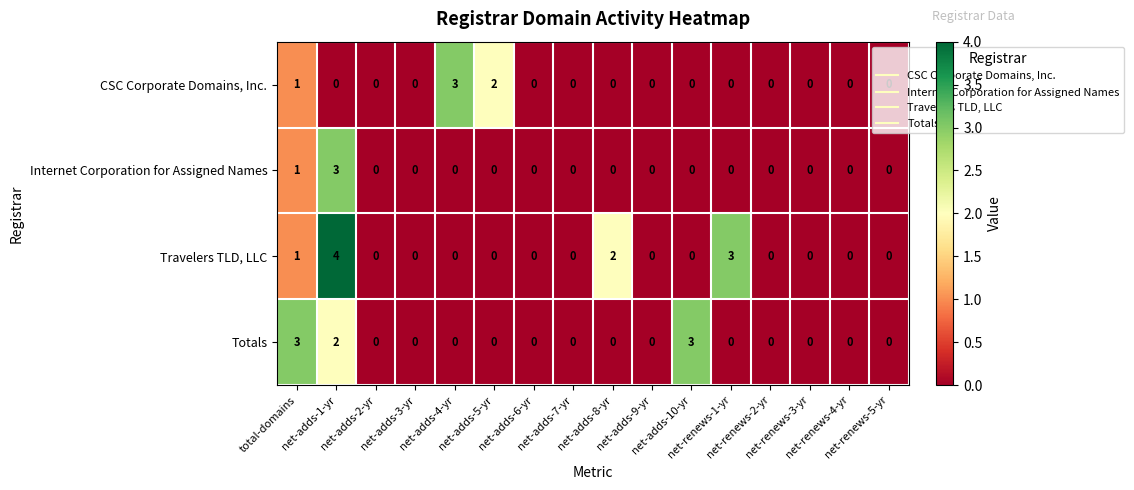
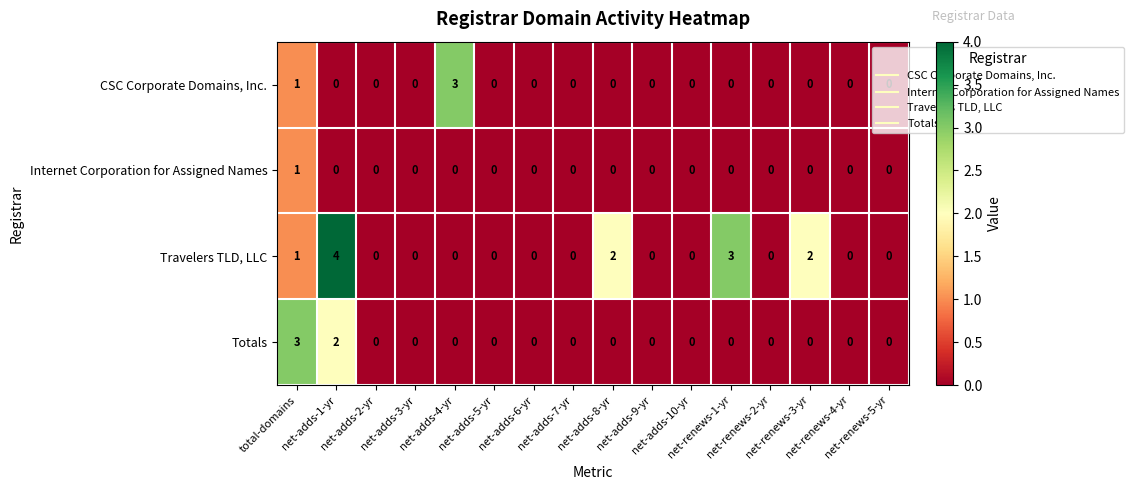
CSC Corporate Domains, Inc., net-adds-5-yr: 2 -> 0
Internet Corporation for Assigned Names, net-adds-1-yr: 3 -> 0
Travelers TLD, LLC, net-renews-3-yr: 0 -> 2
Totals, net-adds-10-yr: 3 -> 0
